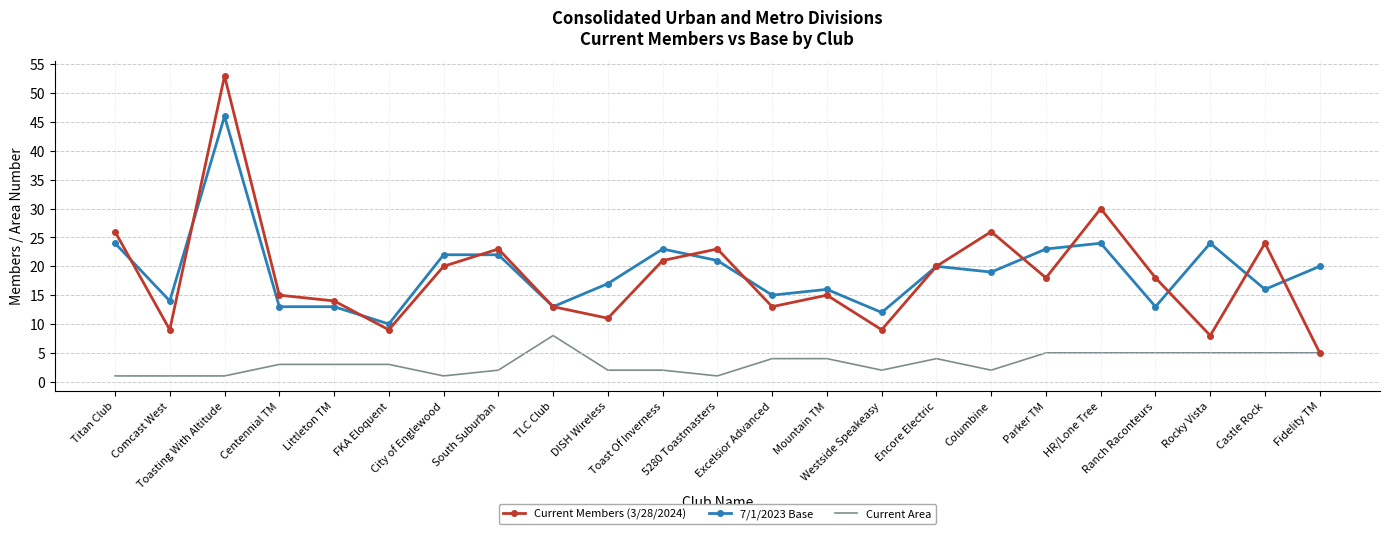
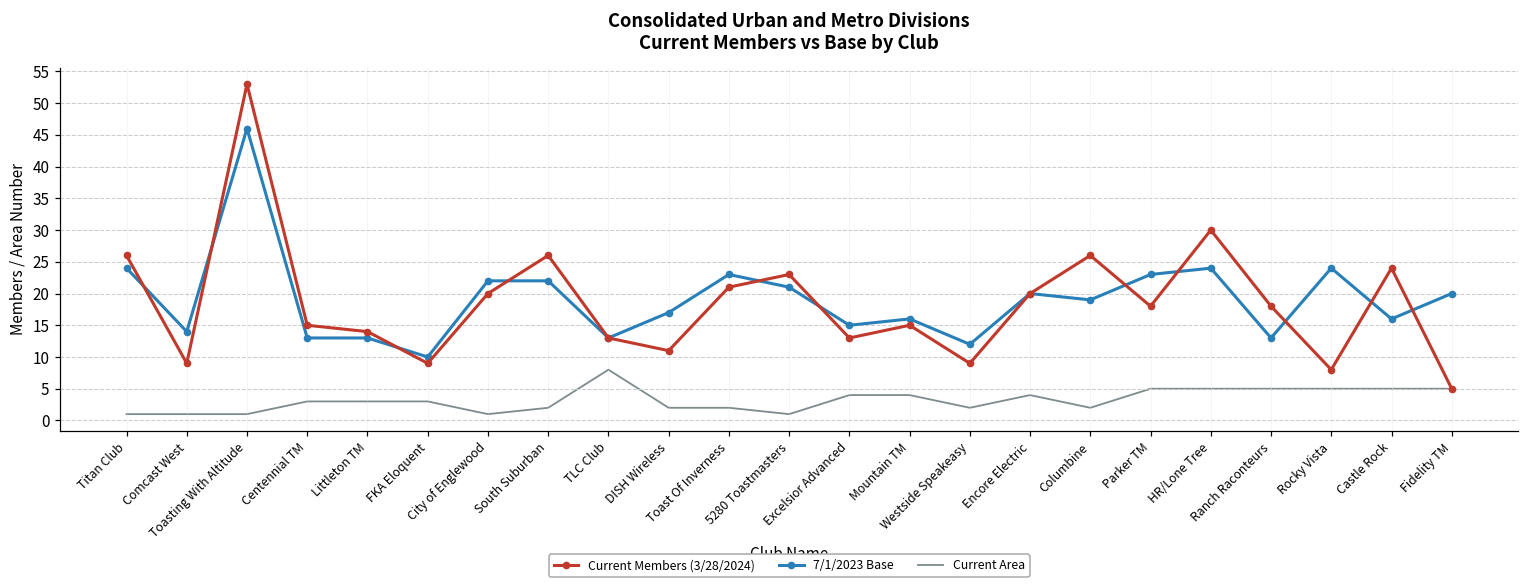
Current Members (3/28/2024), South Suburban: 23 -> 26
